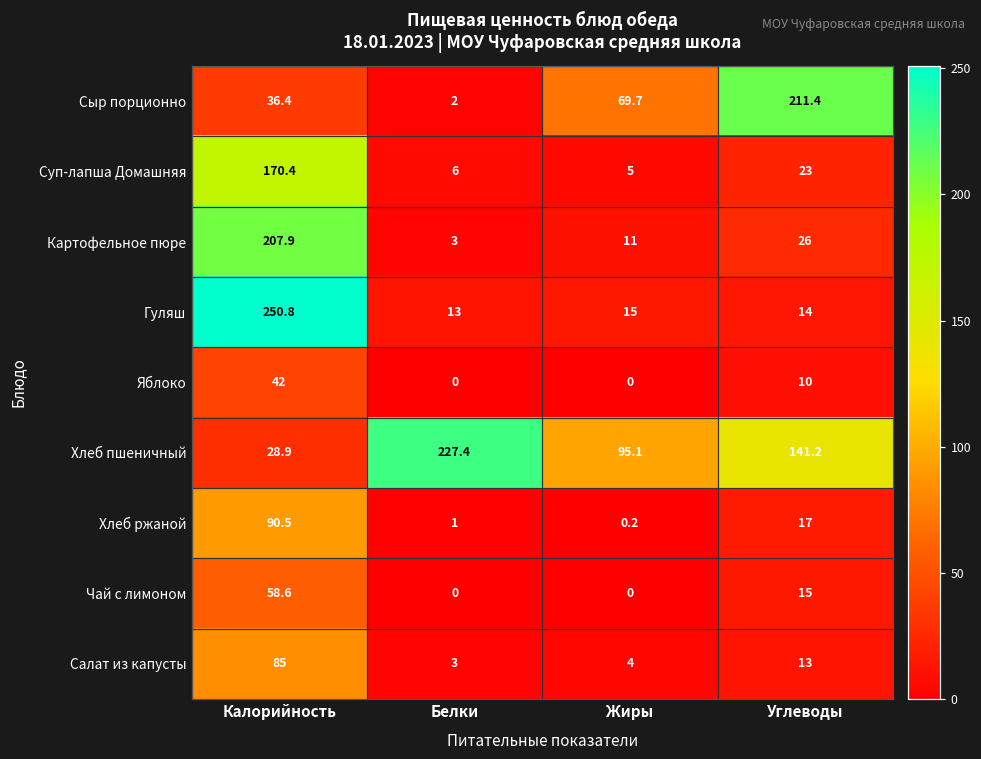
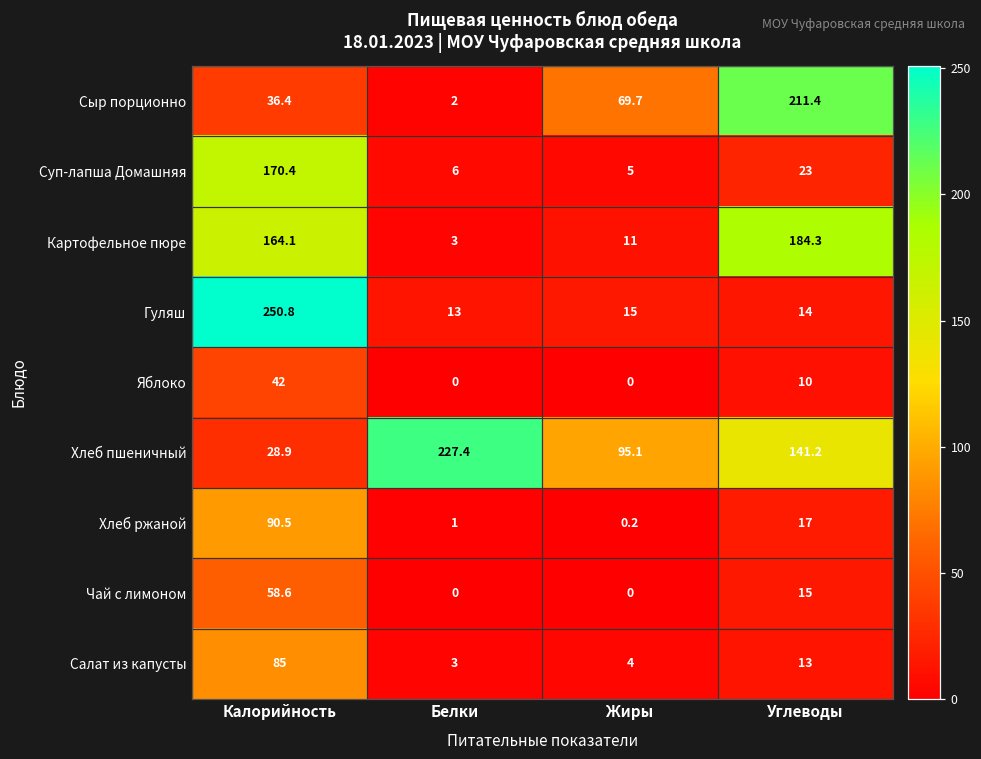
Картофельное пюре, Калорийность: 207.9 -> 164.1
Картофельное пюре, Углеводы: 26 -> 184.3
